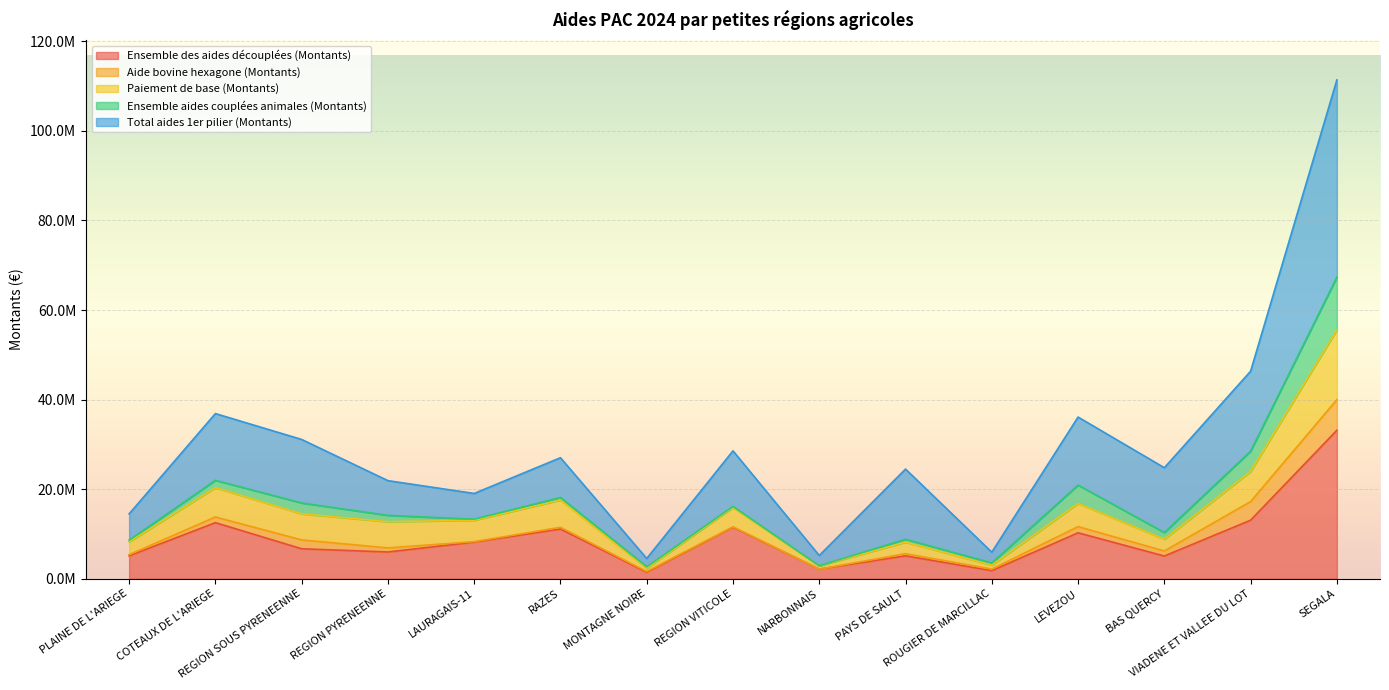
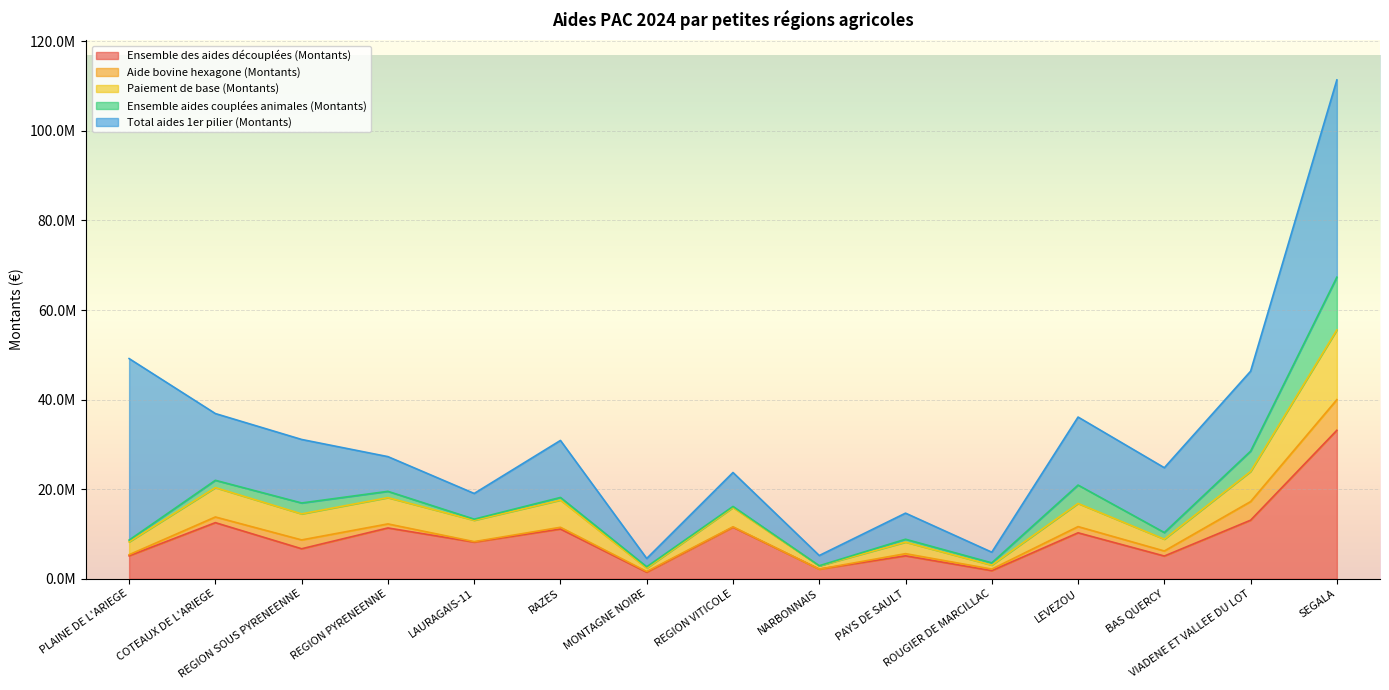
Total aides 1er pilier (Montants), PLAINE DE L'ARIEGE: 6000000 -> 41000000
Ensemble des aides découplées (Montants), REGION PYRENEENNE: 6000000 -> 11000000
Total aides 1er pilier (Montants), RAZES: 9000000 -> 13000000
Total aides 1er pilier (Montants), REGION VITICOLE: 12000000 -> 8000000
Total aides 1er pilier (Montants), PAYS DE SAULT: 16000000 -> 6000000
